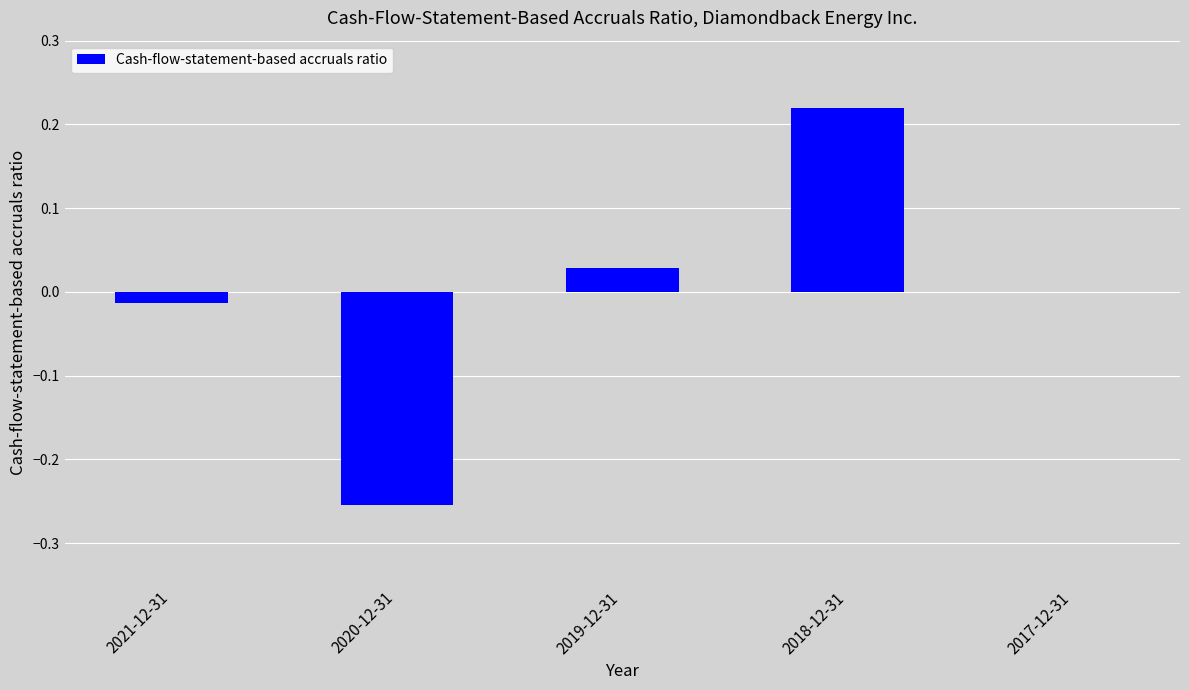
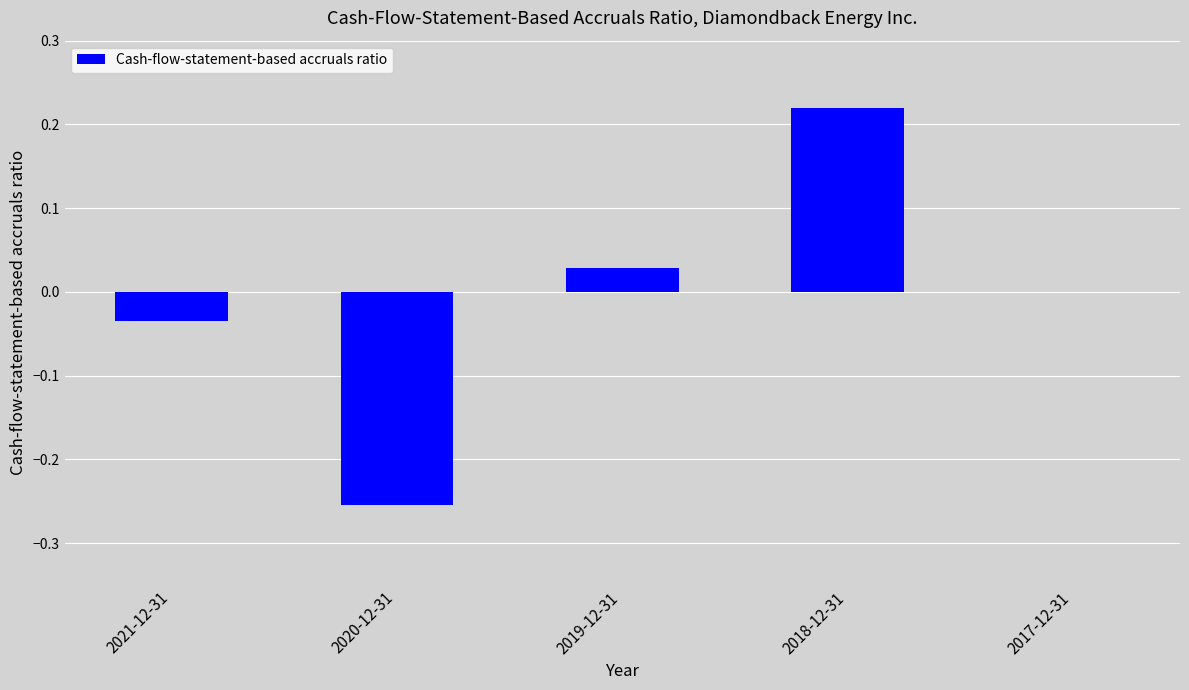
2021-12-31: -0.01 -> -0.03
